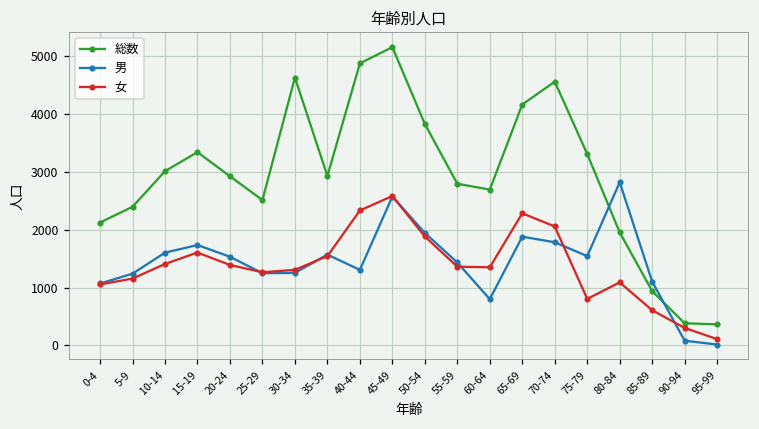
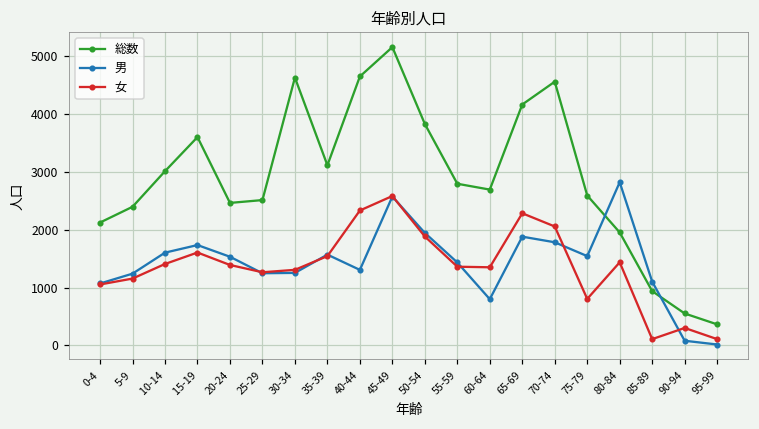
総数, 15-19: 3300 -> 3600
総数, 20-24: 2900 -> 2500
総数, 35-39: 2900 -> 3100
総数, 40-44: 4900 -> 4600
総数, 75-79: 3300 -> 2600
女, 80-84: 1100 -> 1400
女, 85-89: 600 -> 100
総数, 90-94: 400 -> 600
